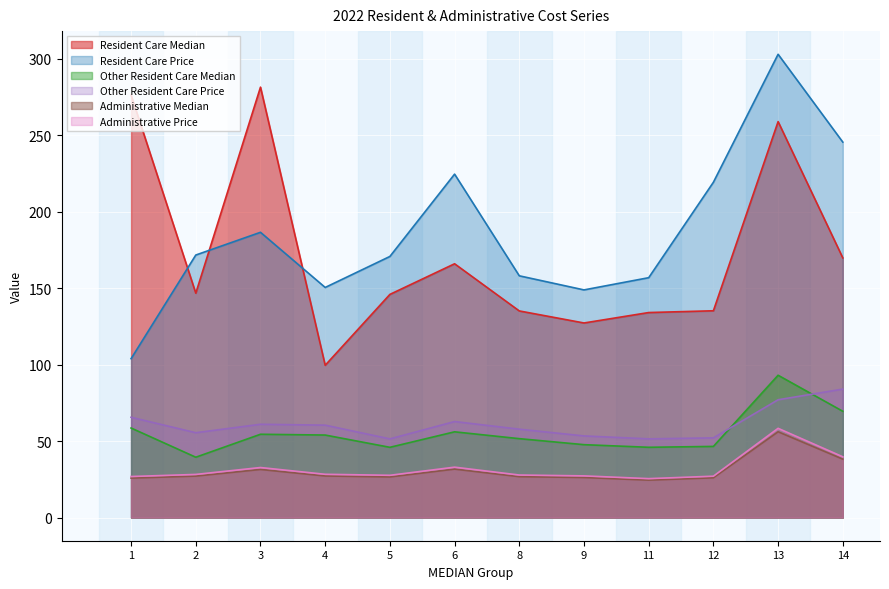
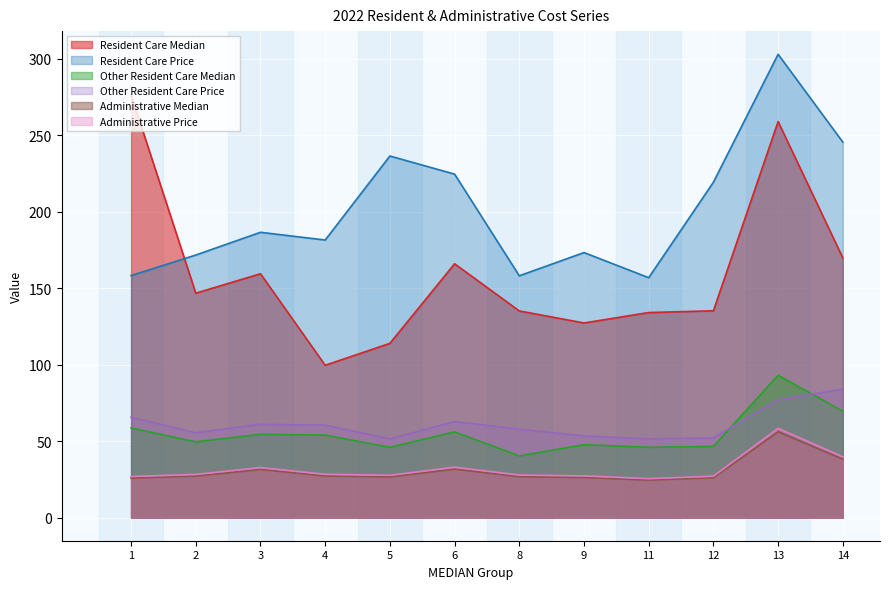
Resident Care Price, 1: 104 -> 158
Other Resident Care Median, 2: 39 -> 50
Resident Care Median, 3: 281 -> 159
Resident Care Price, 4: 150 -> 181
Resident Care Median, 5: 146 -> 114
Resident Care Price, 5: 171 -> 236
Other Resident Care Median, 8: 52 -> 40
Resident Care Price, 9: 149 -> 173
